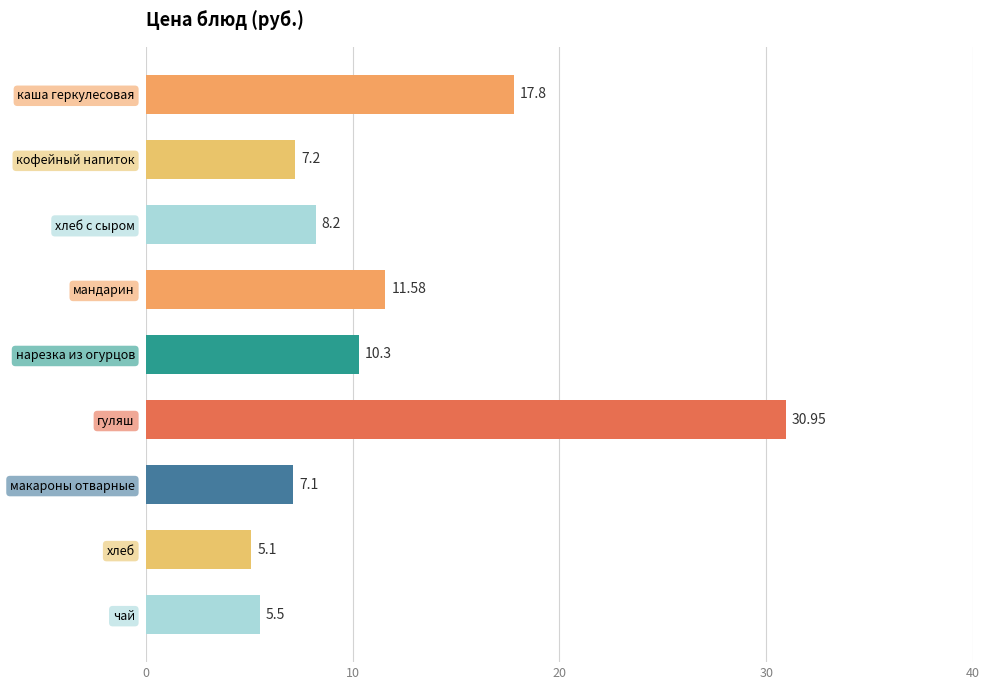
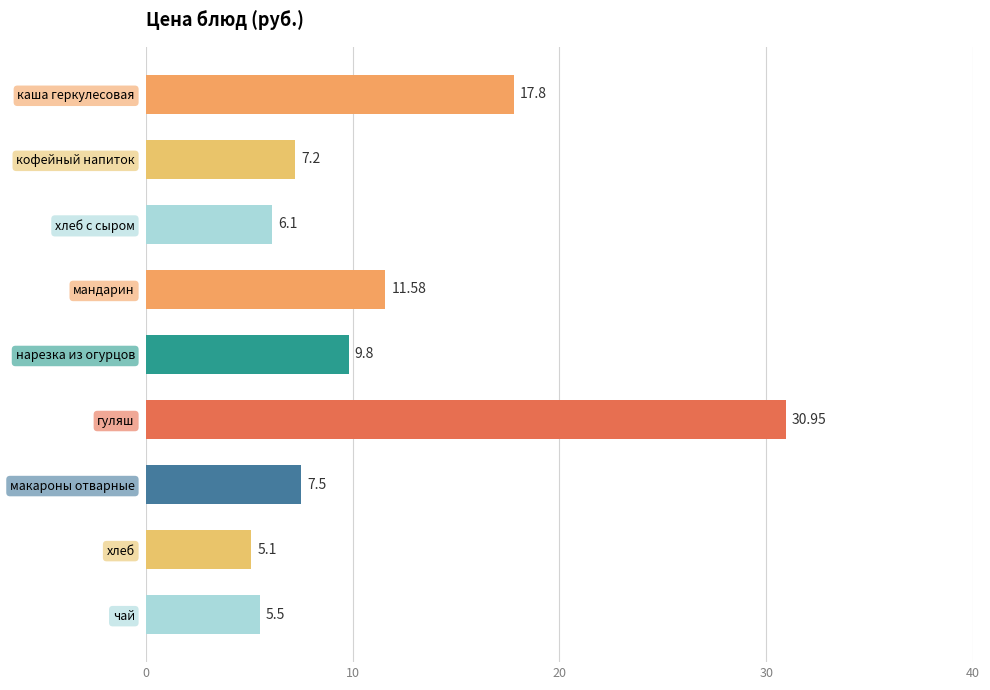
хлеб с сыром: 8.2 -> 6.1
нарезка из огурцов: 10.3 -> 9.8
макароны отварные: 7.1 -> 7.5
